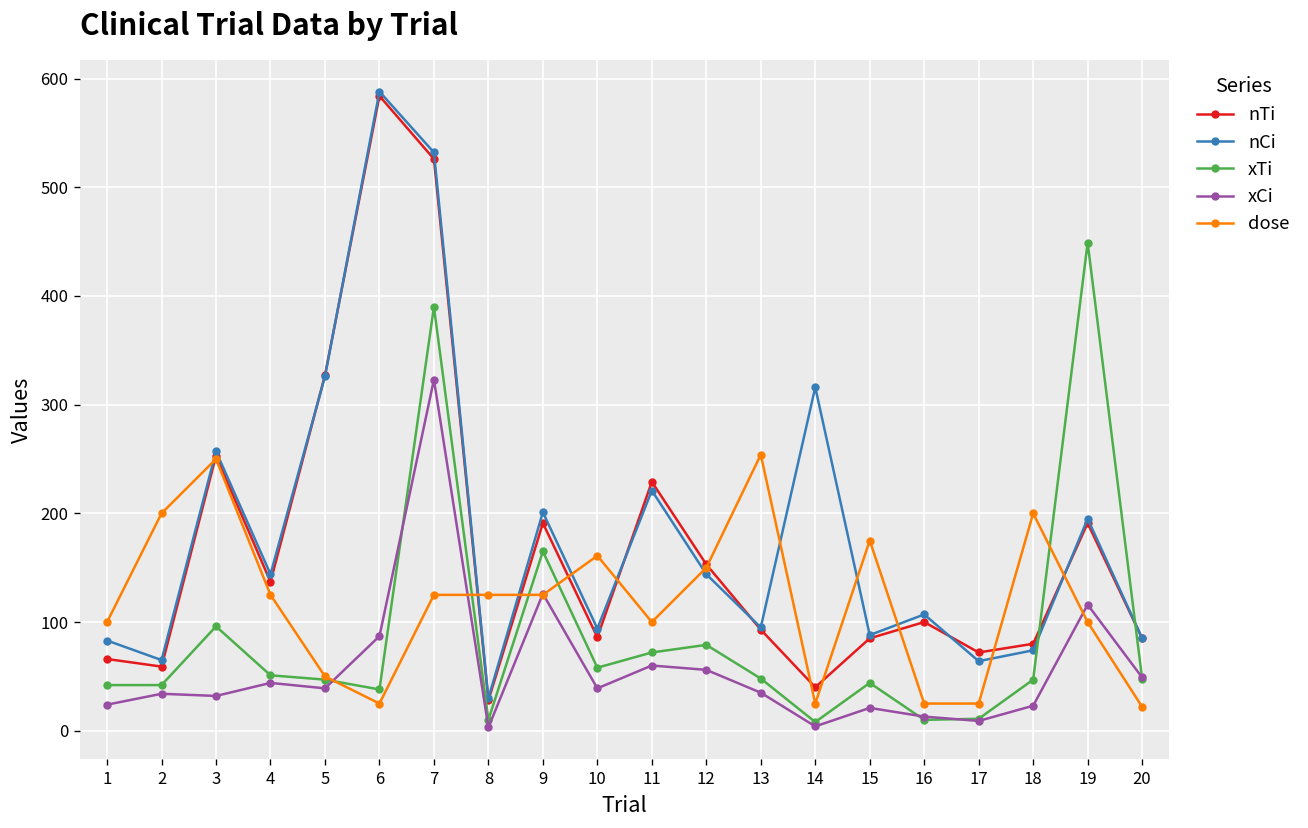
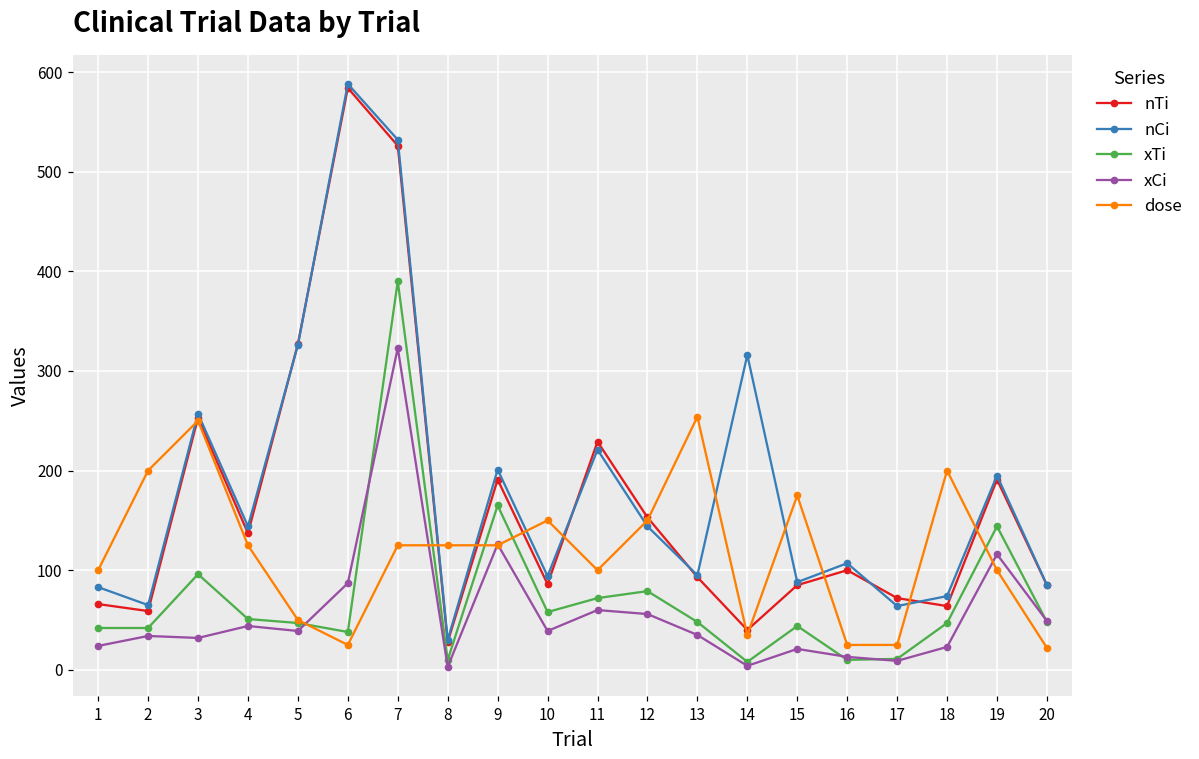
dose, 10: 160 -> 150
dose, 14: 30 -> 40
nTi, 18: 80 -> 60
xTi, 19: 450 -> 140
